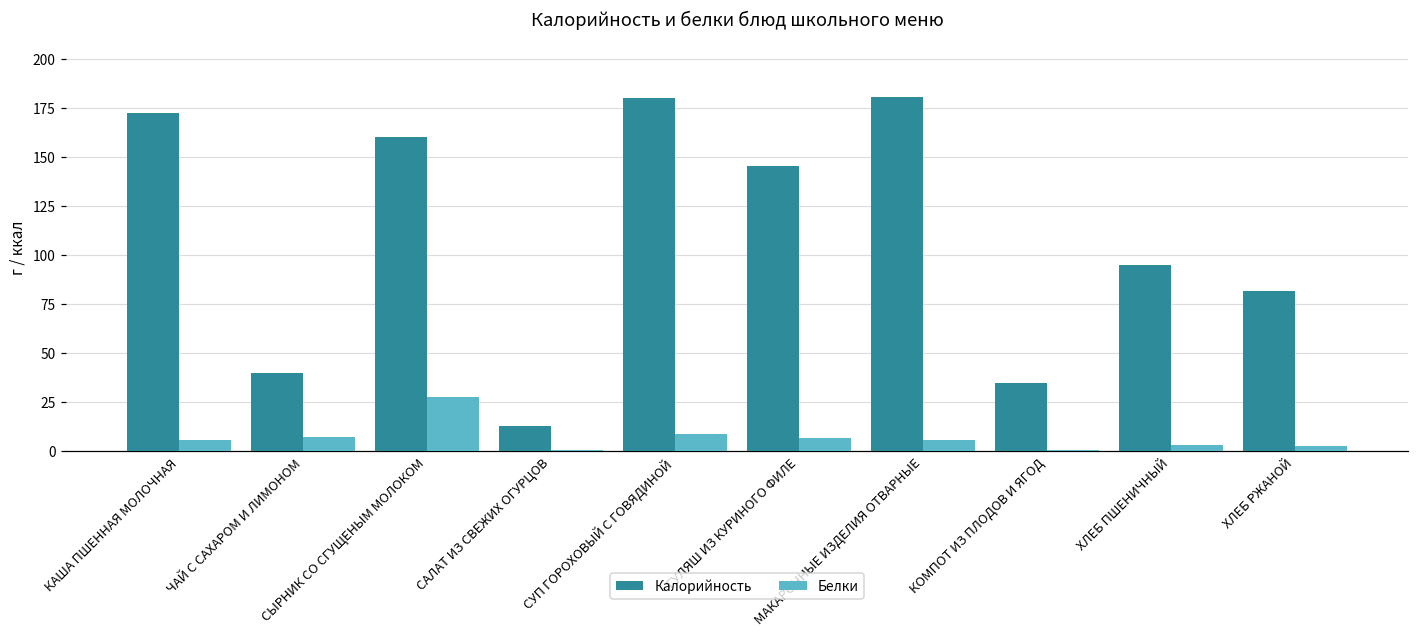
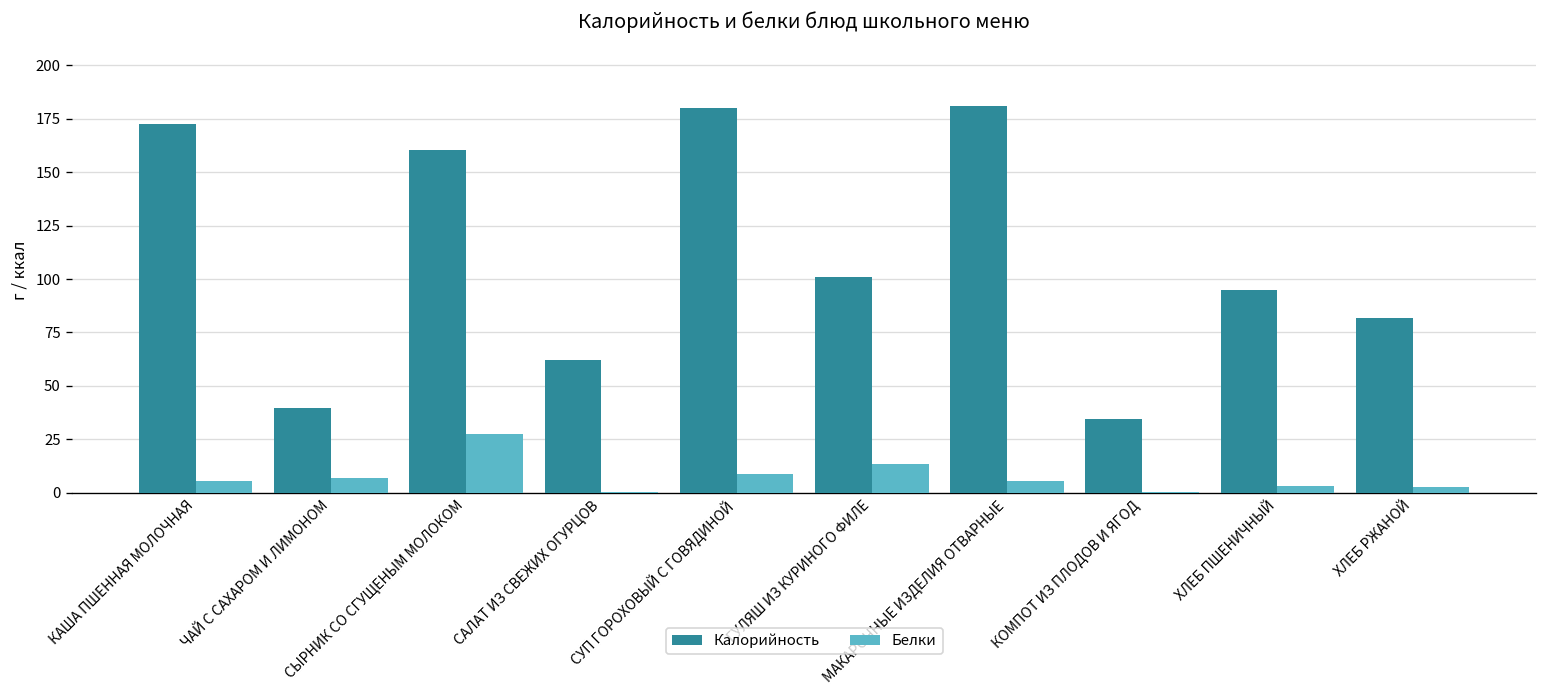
Калорийность, САЛАТ ИЗ СВЕЖИХ ОГУРЦОВ: 13 -> 62
Калорийность, ГУЛЯШ ИЗ КУРИНОГО ФИЛЕ: 145 -> 101
Белки, ГУЛЯШ ИЗ КУРИНОГО ФИЛЕ: 7 -> 14
